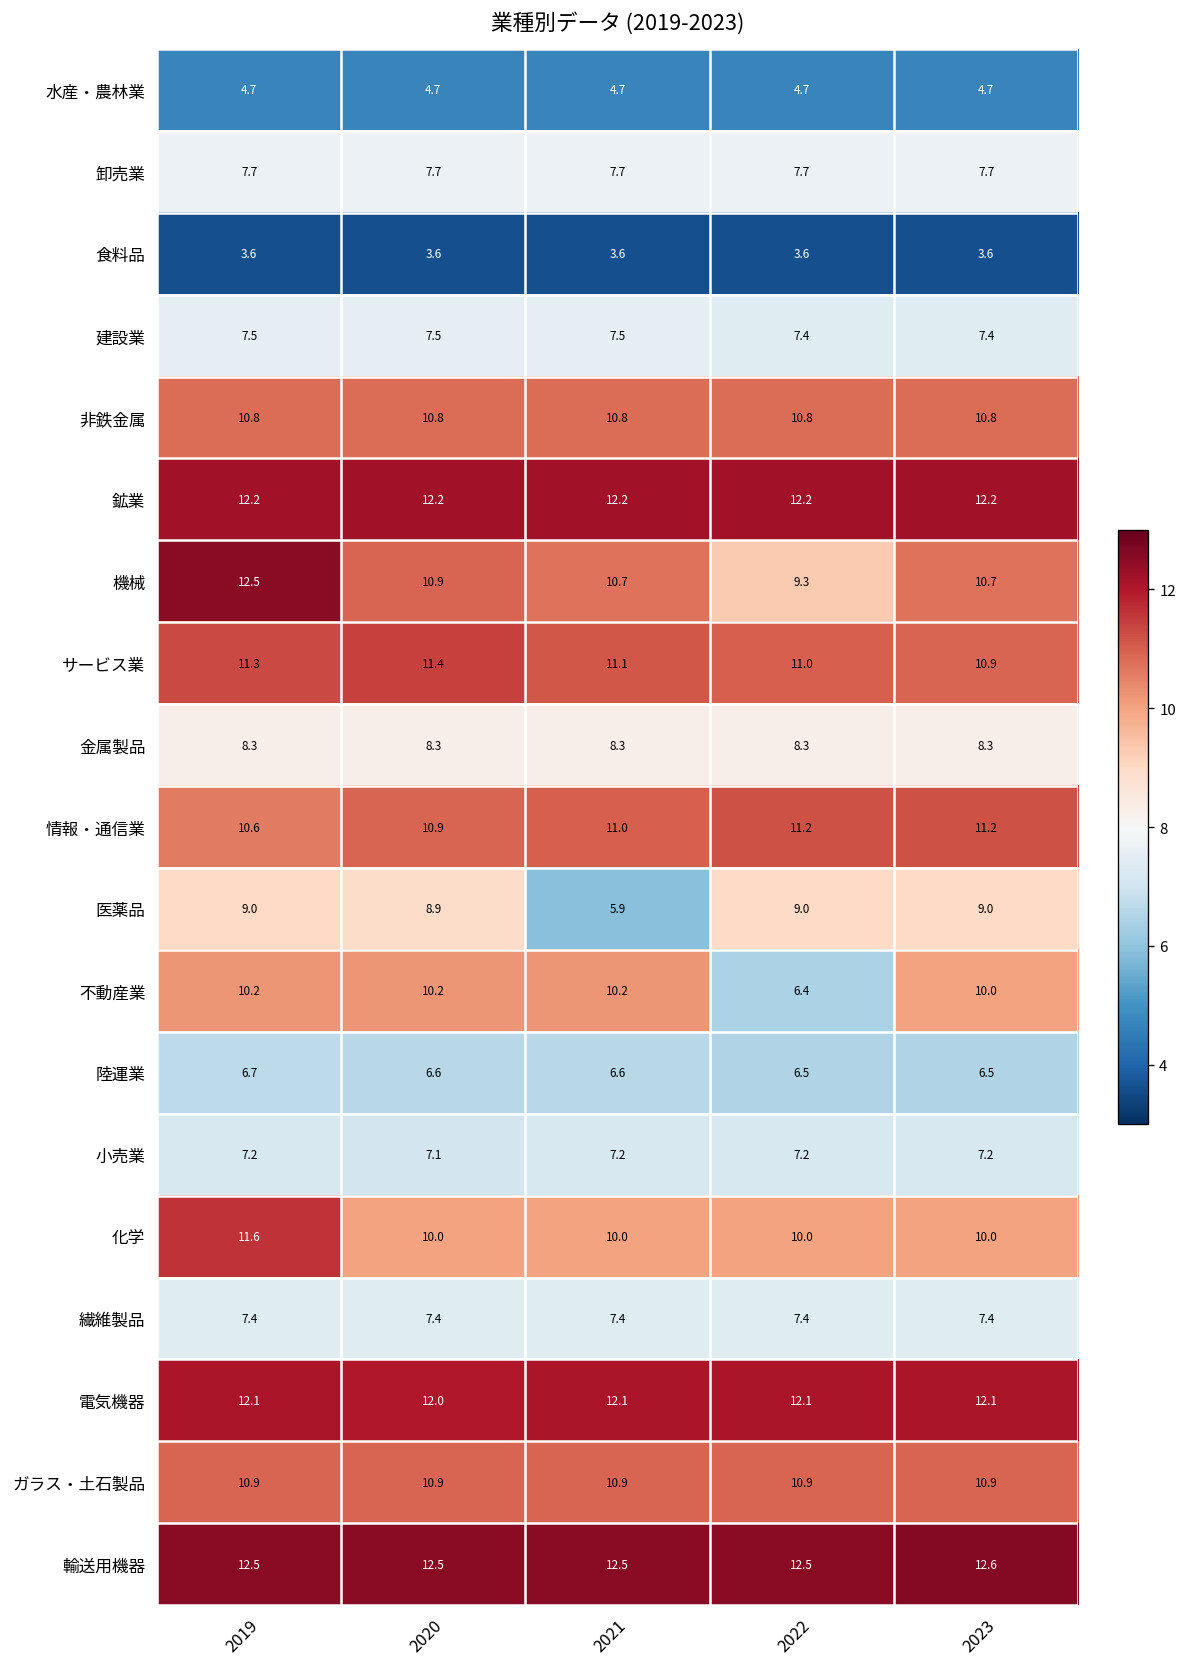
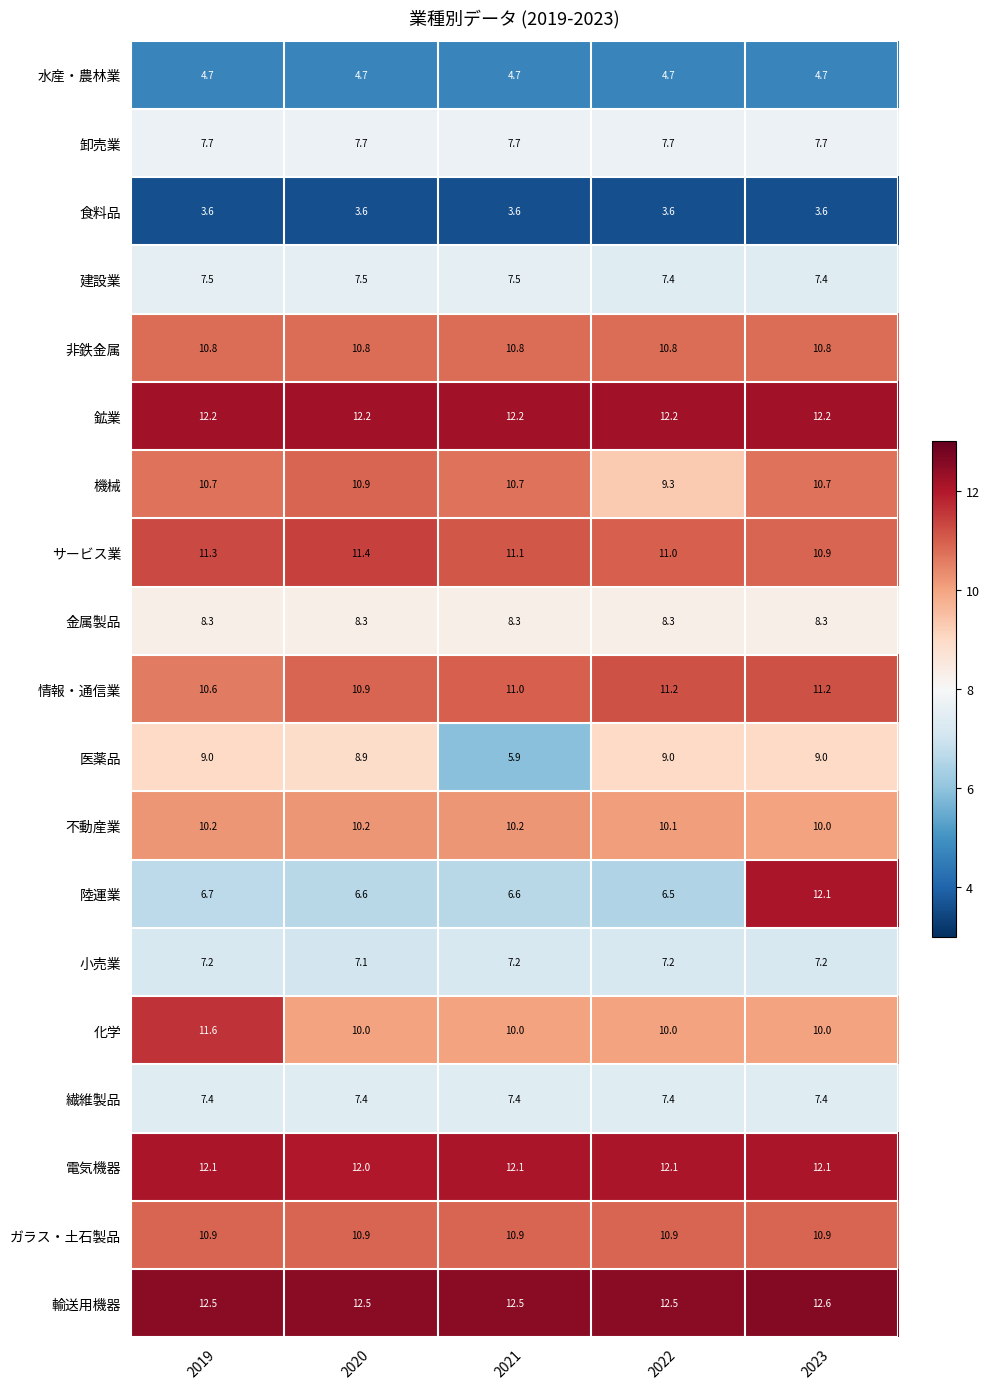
機械, 2019: 12.5 -> 10.7
不動産業, 2022: 6.4 -> 10.1
陸運業, 2023: 6.5 -> 12.1
